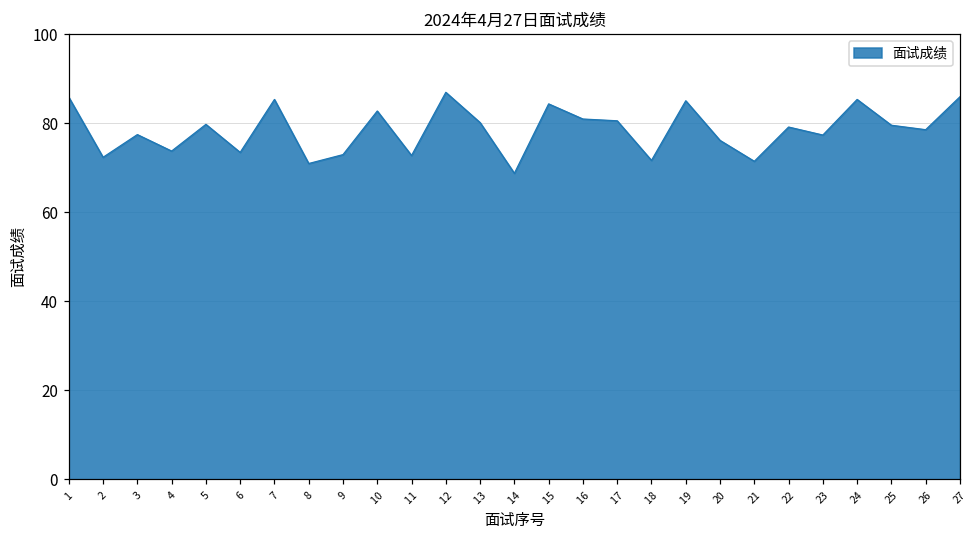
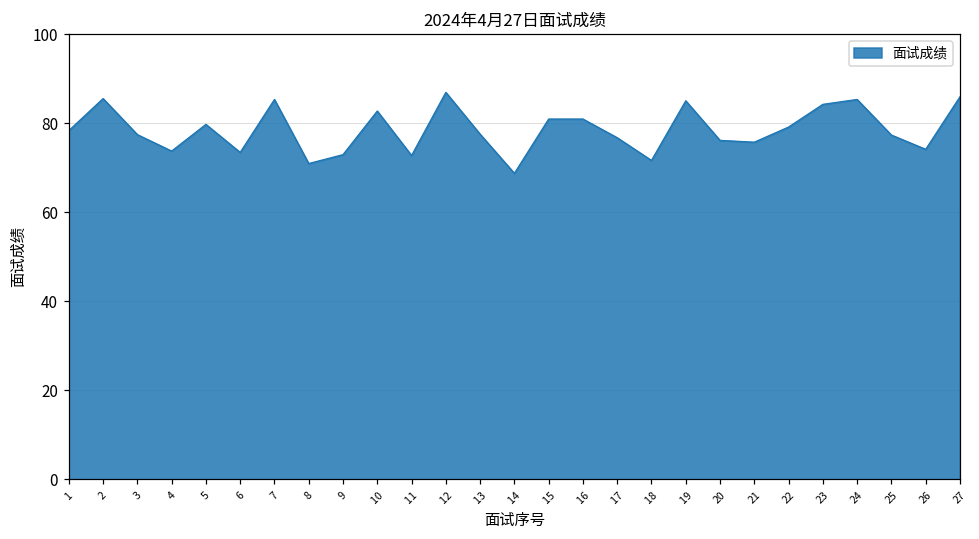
1: 86 -> 78
2: 72 -> 86
13: 80 -> 78
15: 84 -> 81
17: 81 -> 77
21: 72 -> 76
23: 77 -> 84
25: 80 -> 77
26: 79 -> 74
